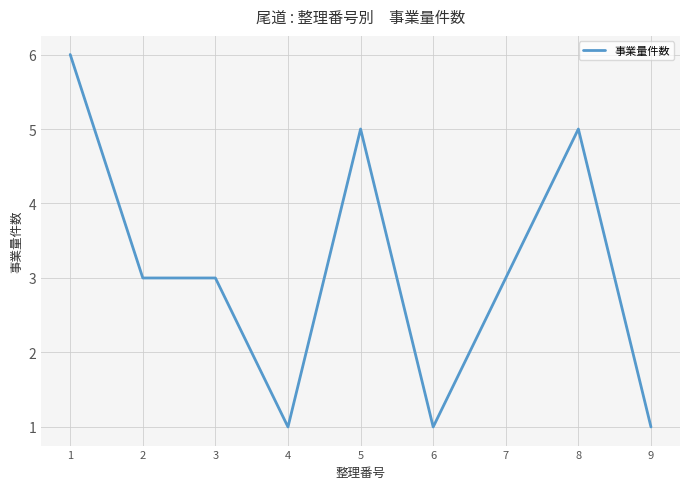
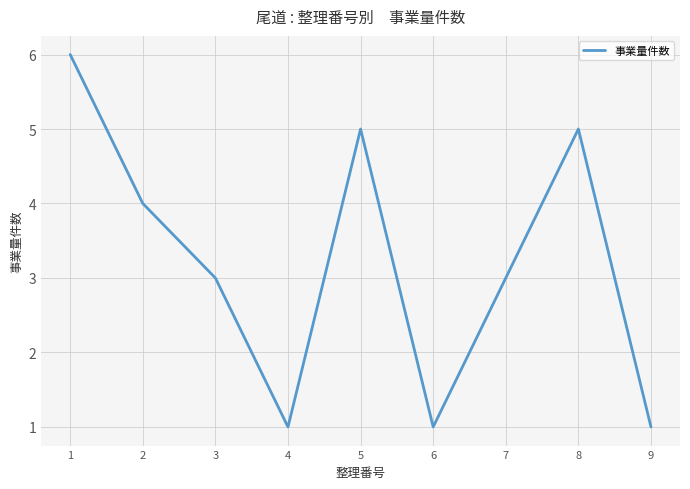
2: 3 -> 4
